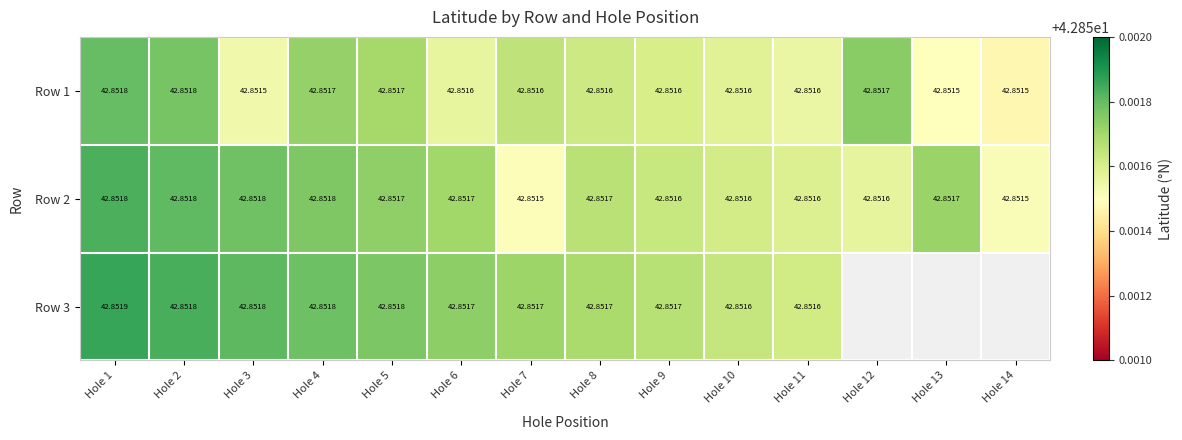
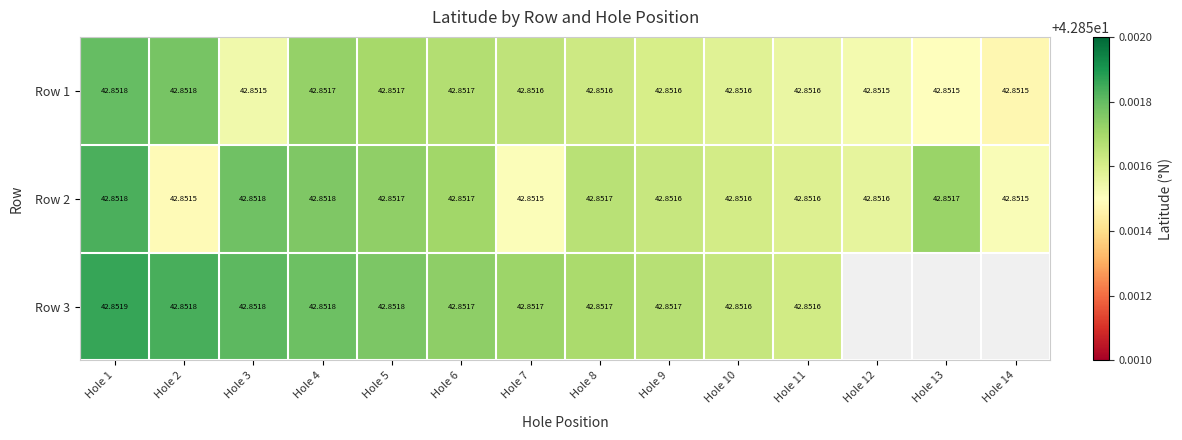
Row 1, Hole 6: 42.8516 -> 42.8517
Row 1, Hole 12: 42.8517 -> 42.8515
Row 2, Hole 2: 42.8518 -> 42.8515
